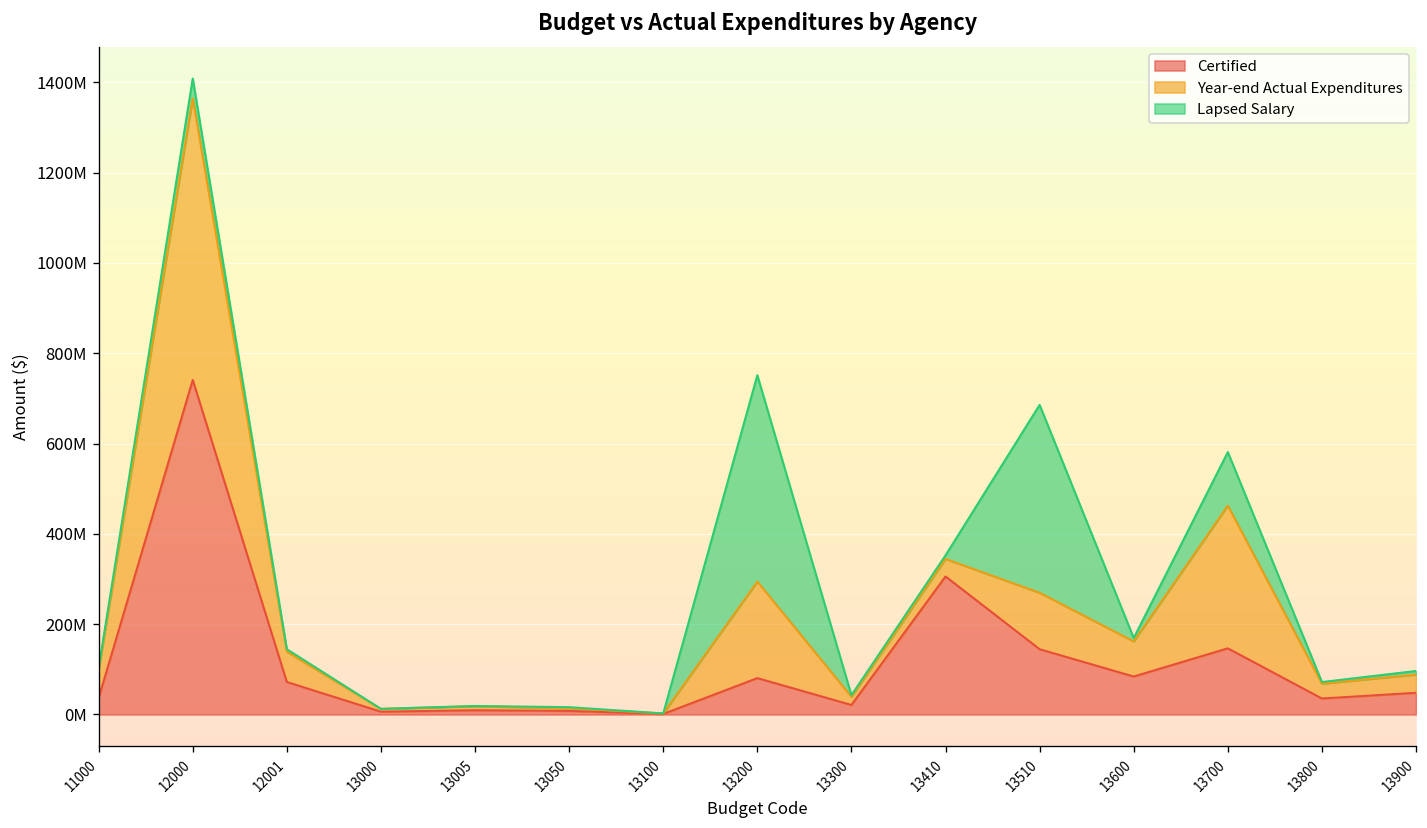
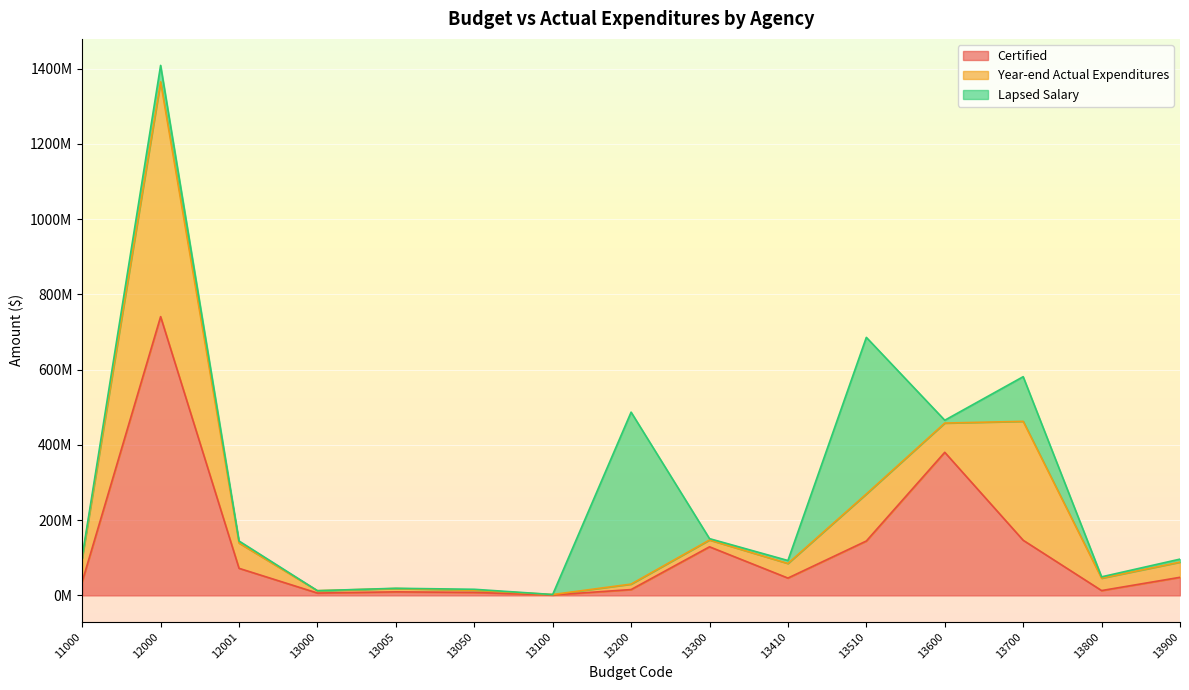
Certified, 13200: 80000000 -> 20000000
Year-end Actual Expenditures, 13200: 210000000 -> 10000000
Certified, 13300: 20000000 -> 130000000
Certified, 13410: 310000000 -> 50000000
Certified, 13600: 80000000 -> 380000000
Certified, 13800: 40000000 -> 10000000
